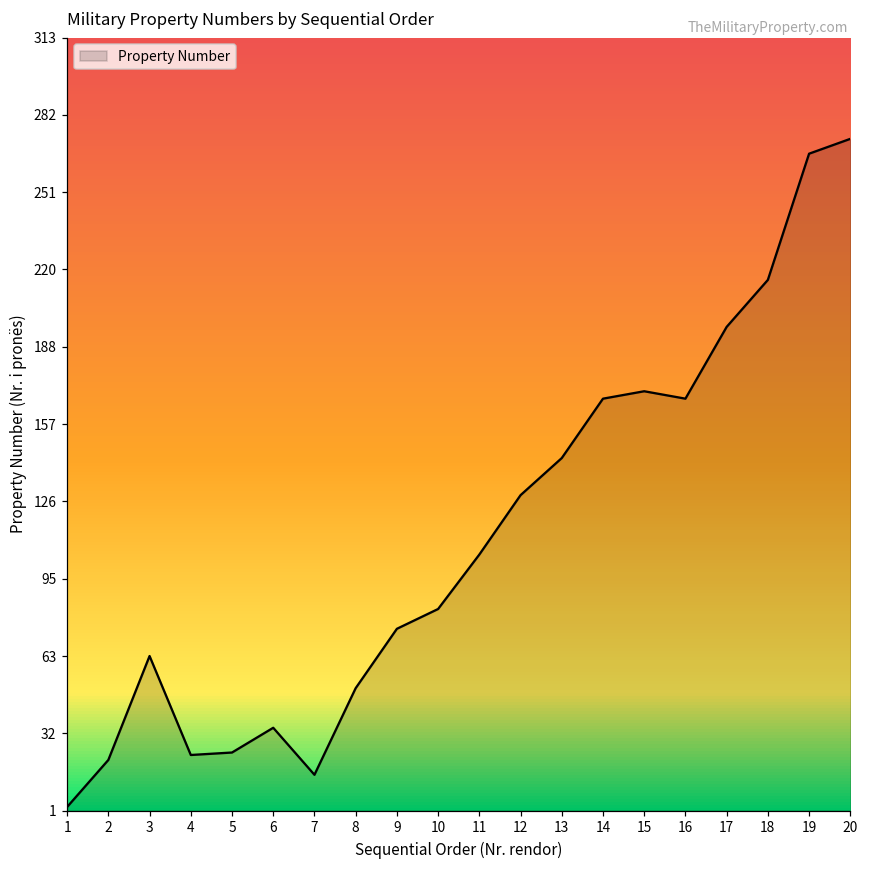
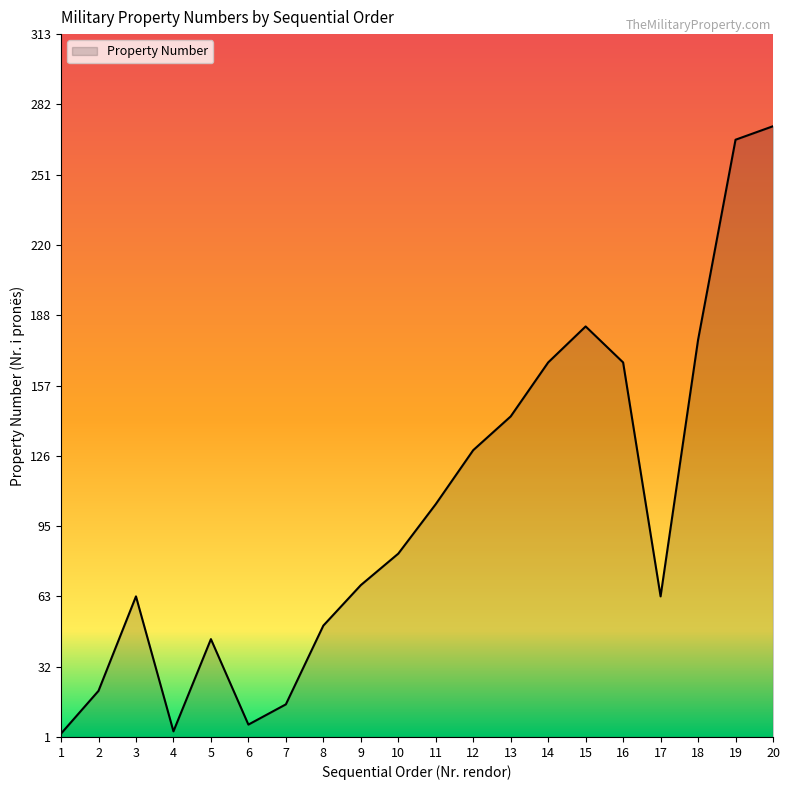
4: 24 -> 4
5: 25 -> 45
6: 35 -> 7
9: 75 -> 69
15: 171 -> 184
17: 197 -> 64
18: 216 -> 178
